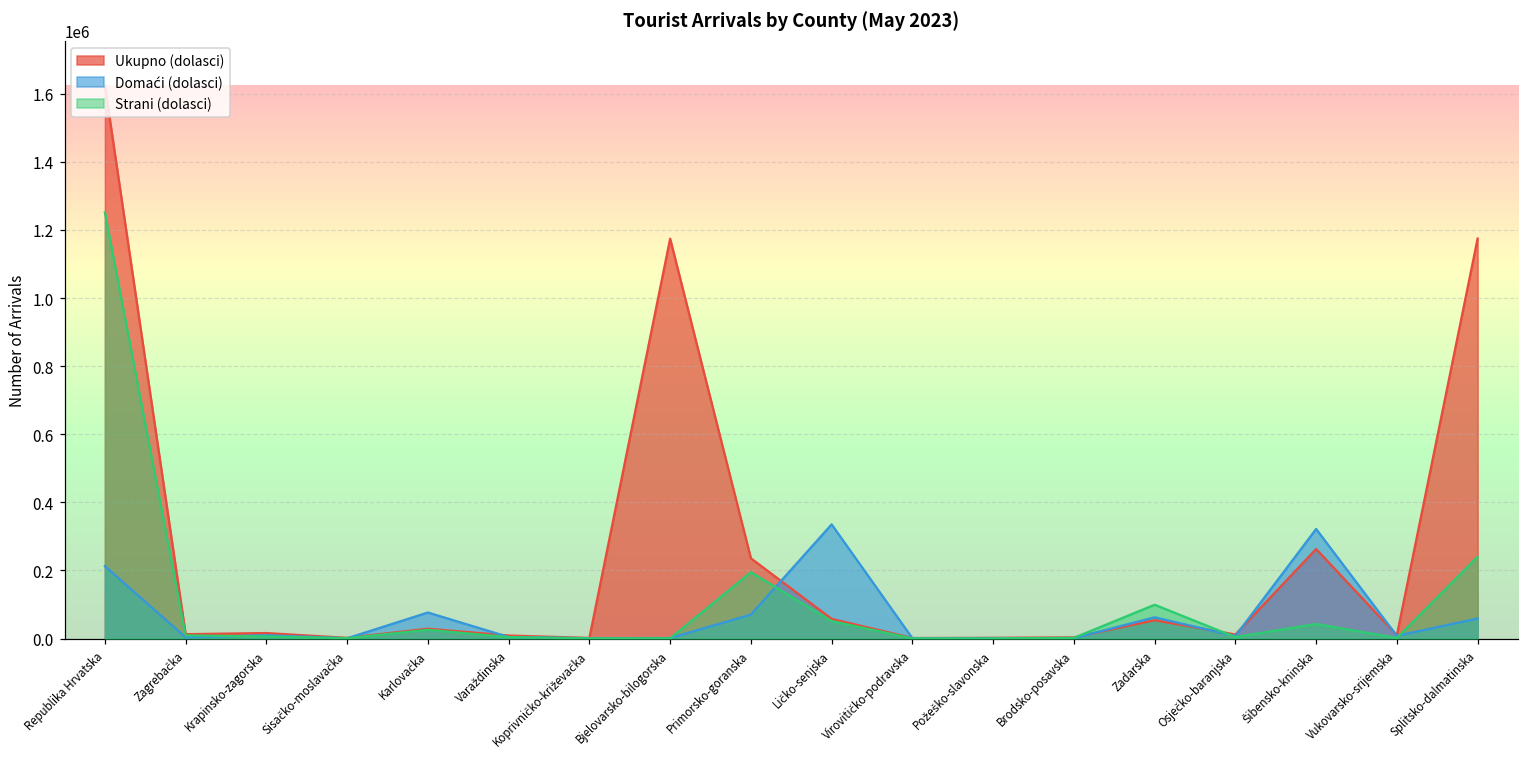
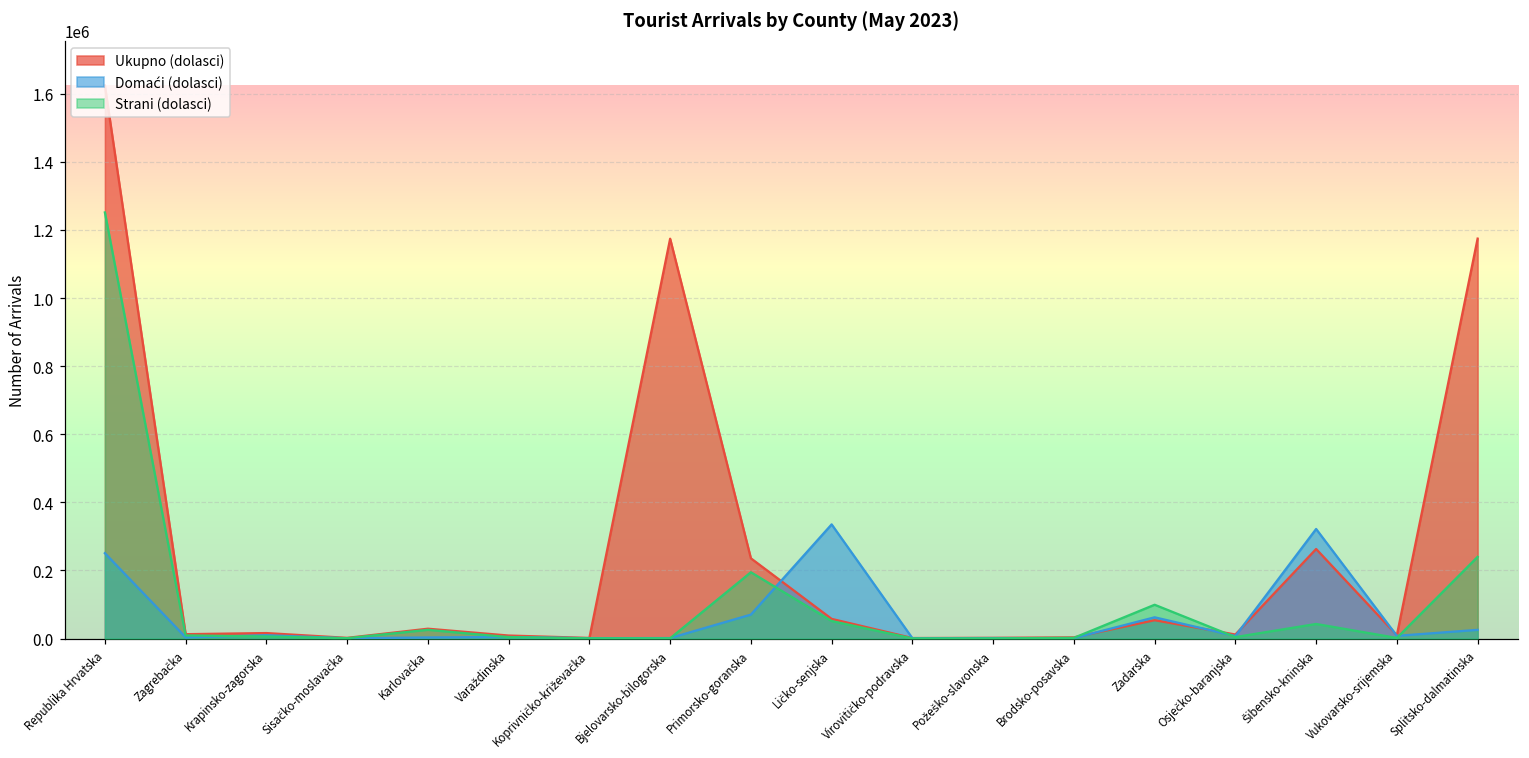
Domaći (dolasci), Republika Hrvatska: 210000 -> 250000
Domaći (dolasci), Karlovačka: 80000 -> 0
Domaći (dolasci), Splitsko-dalmatinska: 60000 -> 30000
